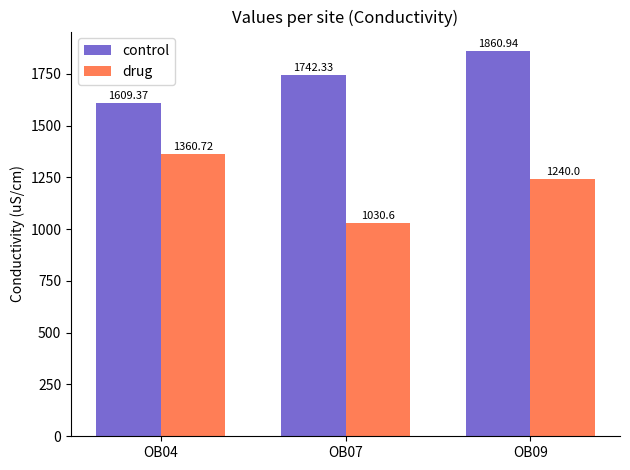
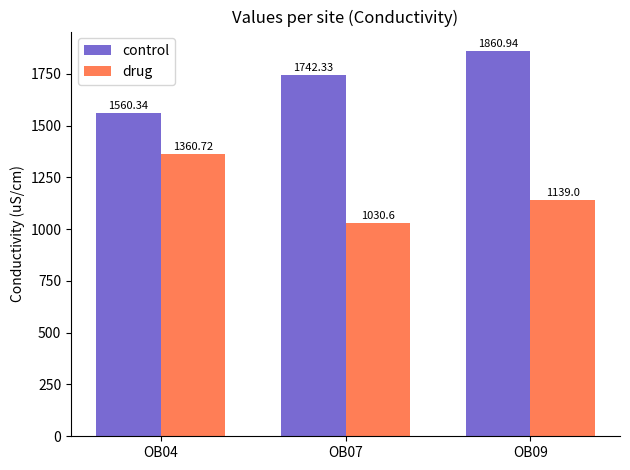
control, OB04: 1609.37 -> 1560.34
drug, OB09: 1240.0 -> 1139.0
